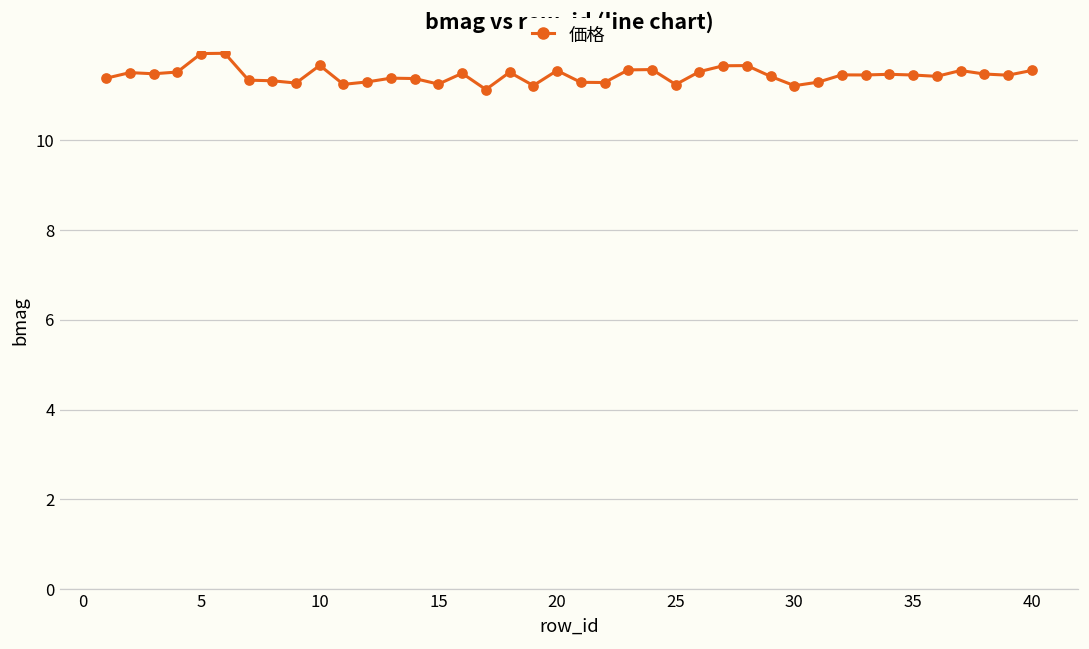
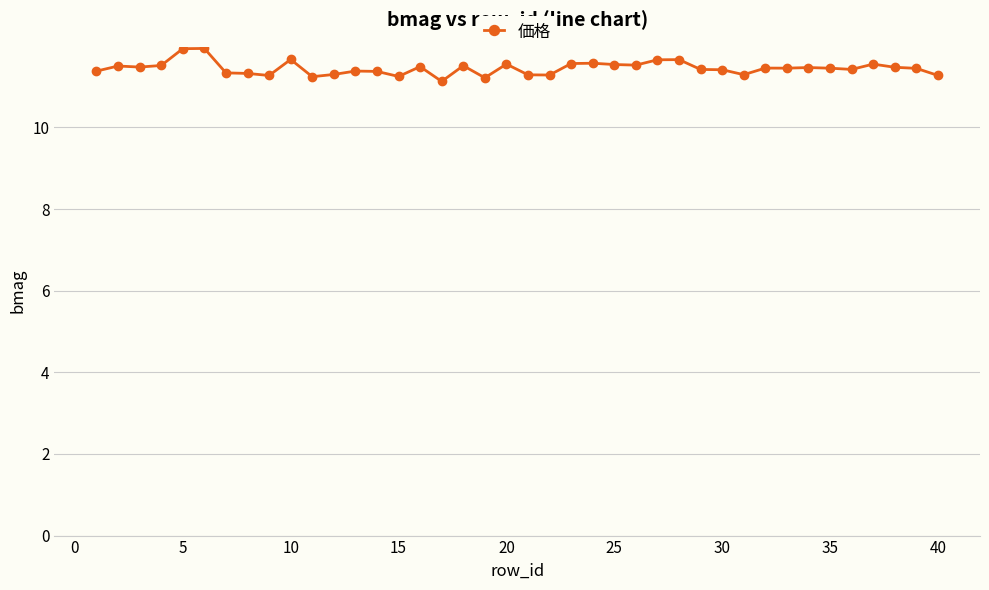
25: 11.2 -> 11.5
30: 11.2 -> 11.4
40: 11.6 -> 11.3
